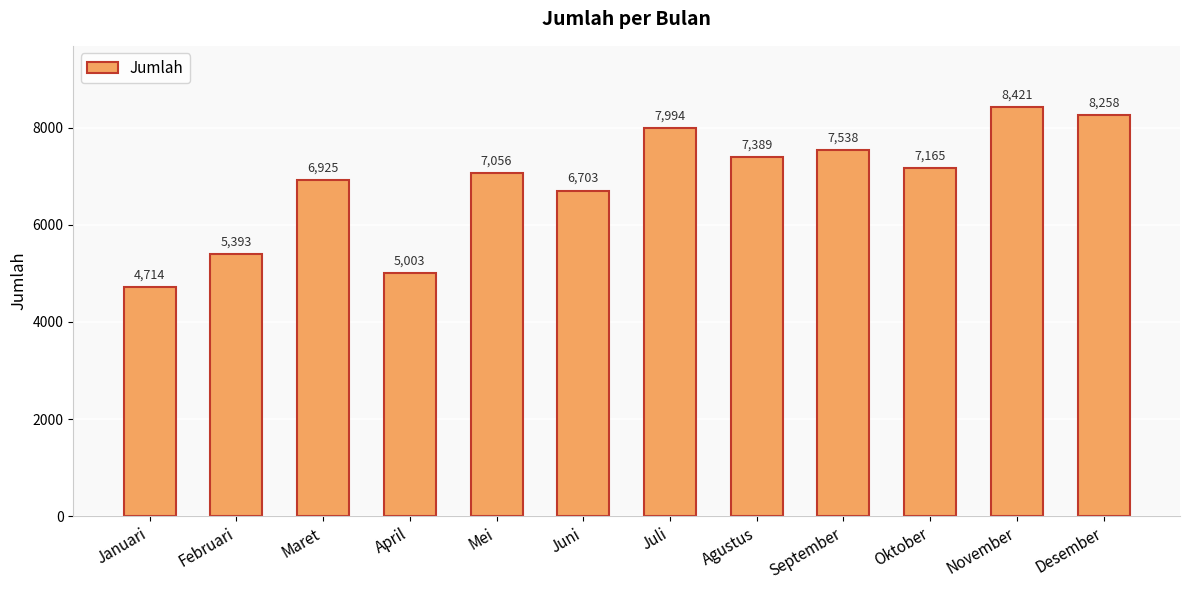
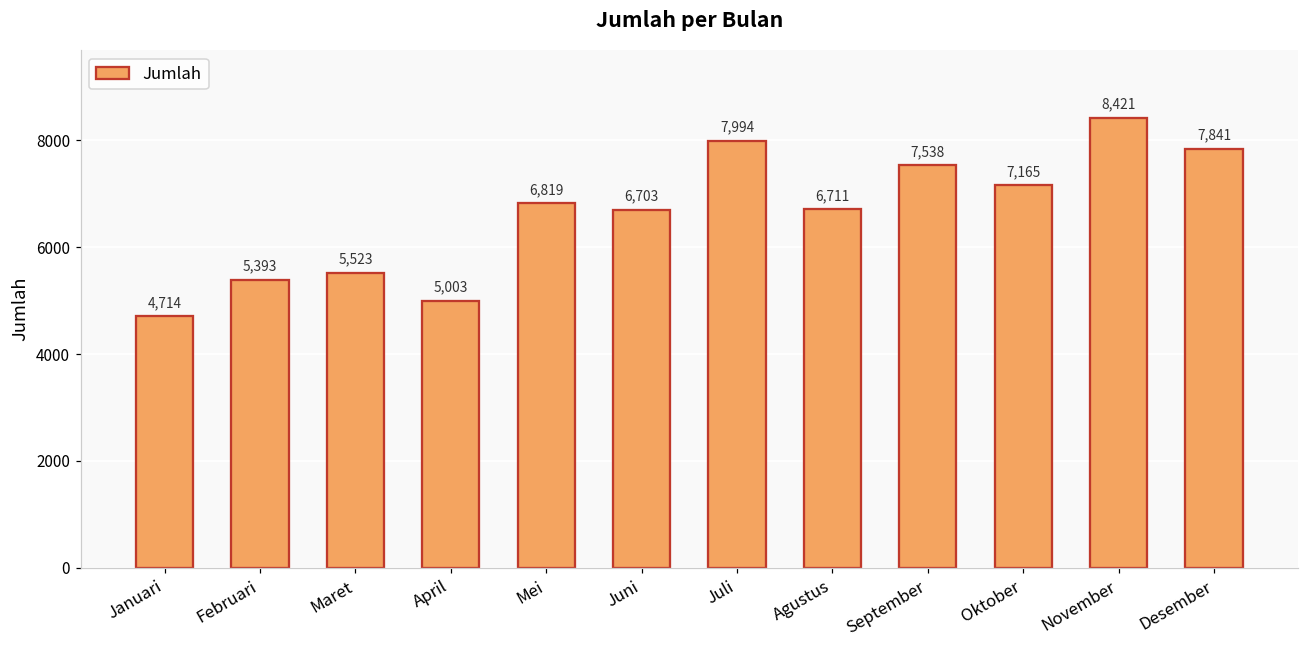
Maret: 6,925 -> 5,523
Mei: 7,056 -> 6,819
Agustus: 7,389 -> 6,711
Desember: 8,258 -> 7,841
